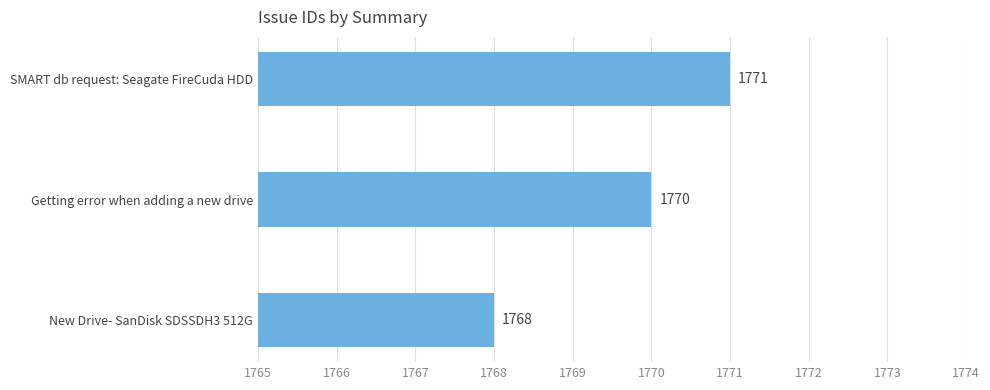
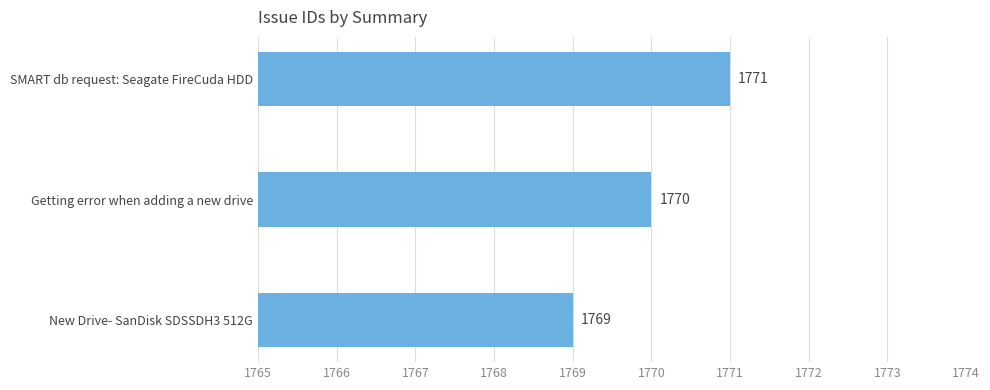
New Drive- SanDisk SDSSDH3 512G: 1768 -> 1769
